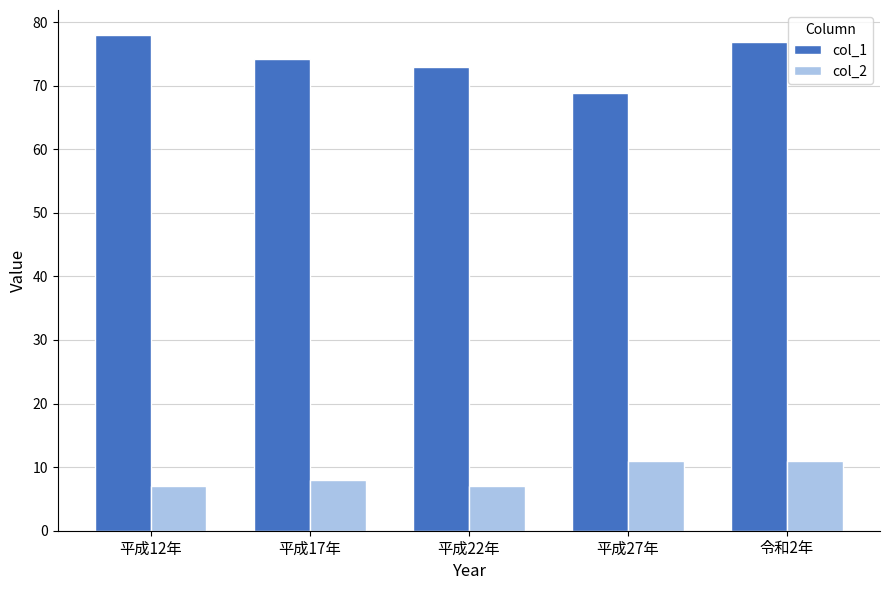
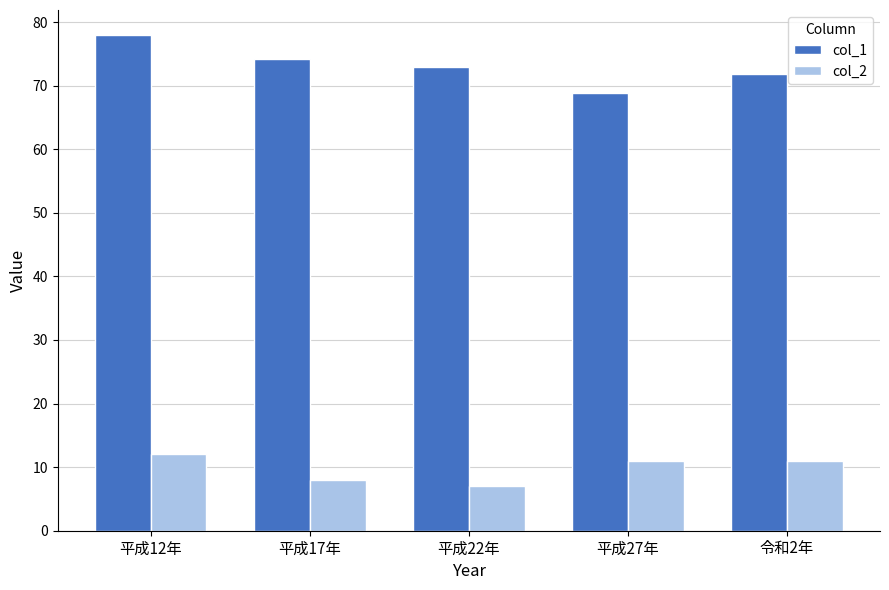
col_2, 平成12年: 7 -> 12
col_1, 令和2年: 77 -> 72
